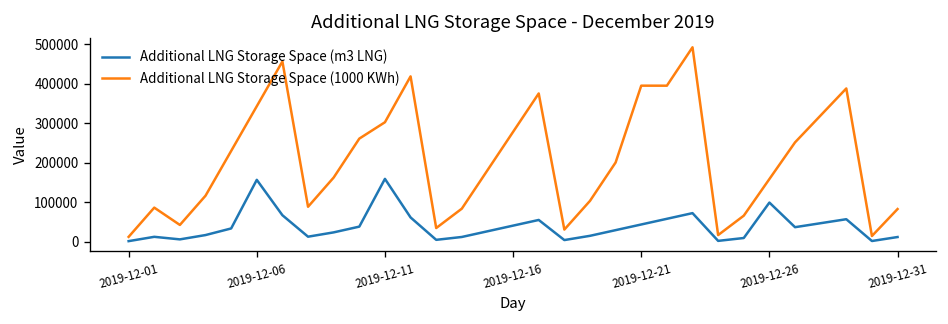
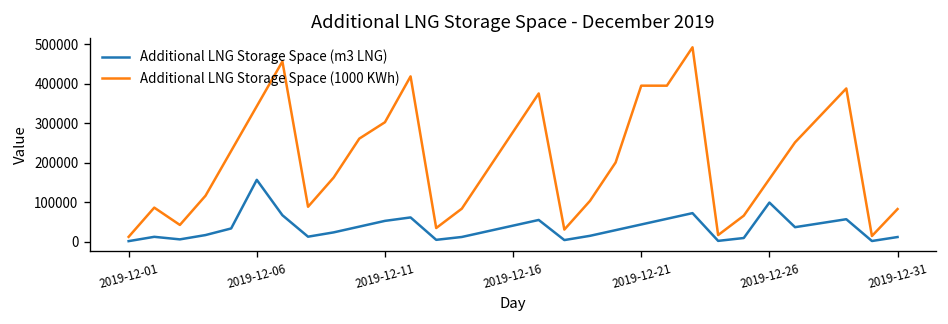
Additional LNG Storage Space (m3 LNG), 2019-12-11: 160000 -> 50000
